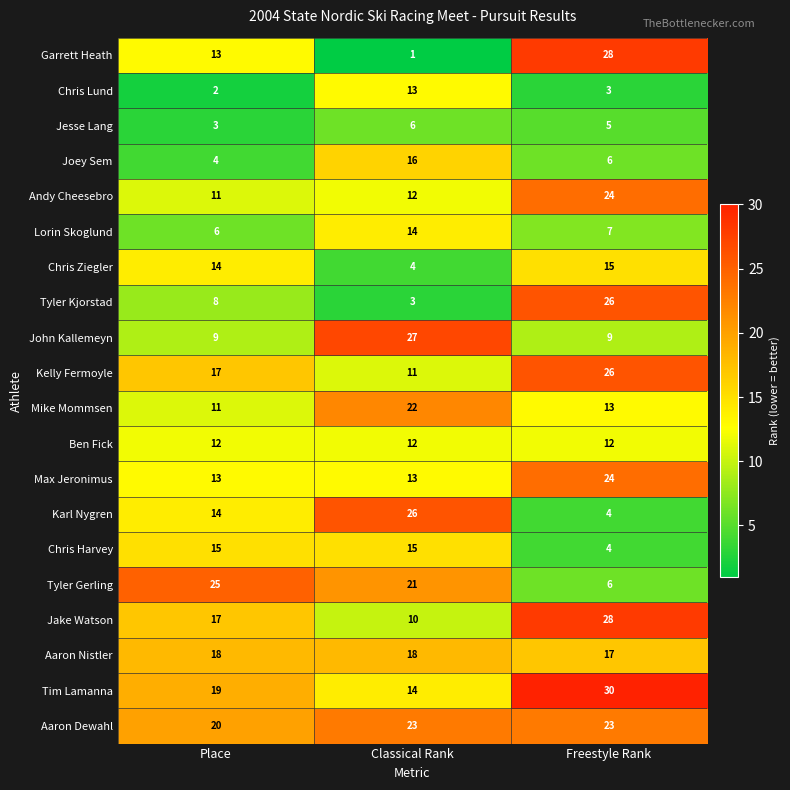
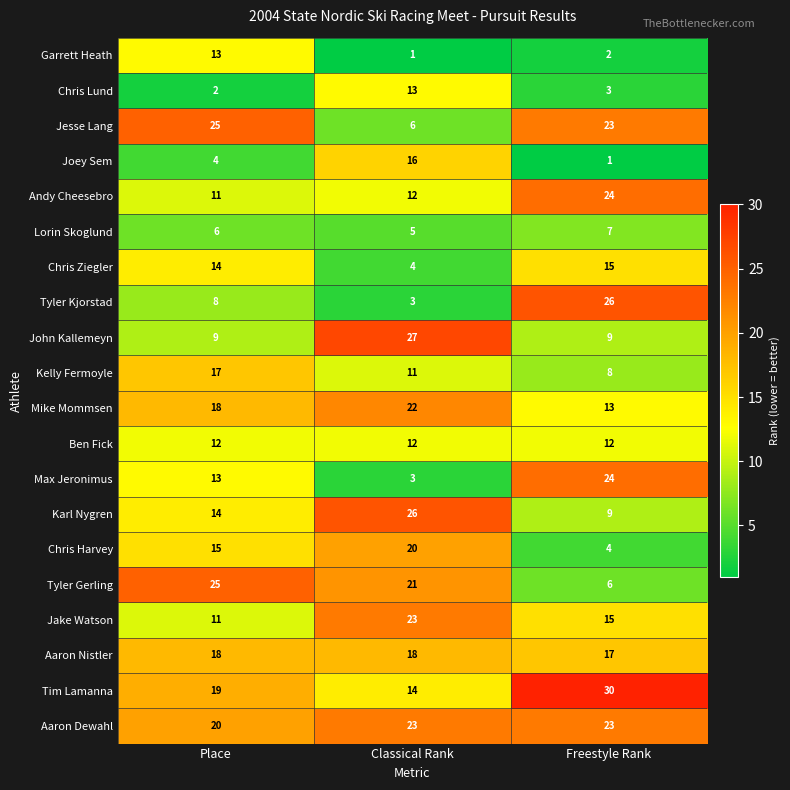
Garrett Heath, Freestyle Rank: 28 -> 2
Jesse Lang, Place: 3 -> 25
Jesse Lang, Freestyle Rank: 5 -> 23
Joey Sem, Freestyle Rank: 6 -> 1
Lorin Skoglund, Classical Rank: 14 -> 5
Kelly Fermoyle, Freestyle Rank: 26 -> 8
Mike Mommsen, Place: 11 -> 18
Max Jeronimus, Classical Rank: 13 -> 3
Karl Nygren, Freestyle Rank: 4 -> 9
Chris Harvey, Classical Rank: 15 -> 20
Jake Watson, Place: 17 -> 11
Jake Watson, Classical Rank: 10 -> 23
Jake Watson, Freestyle Rank: 28 -> 15
